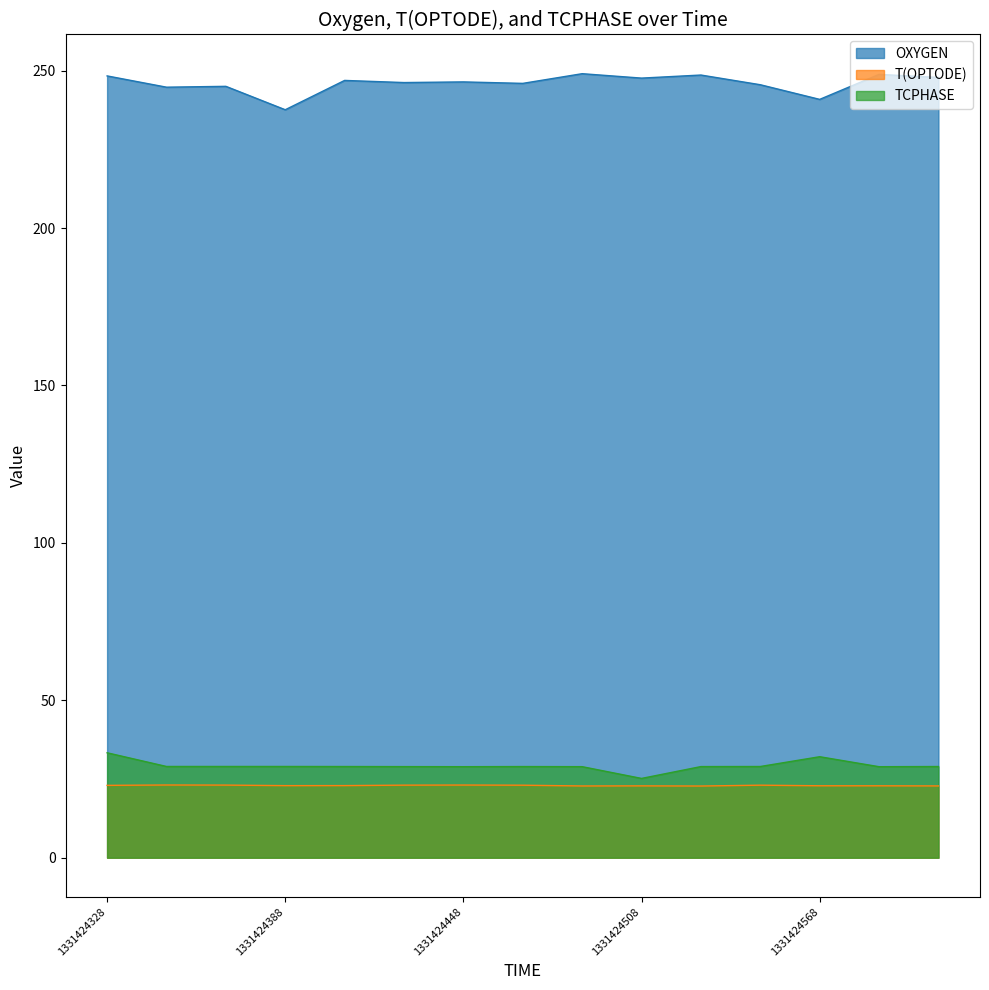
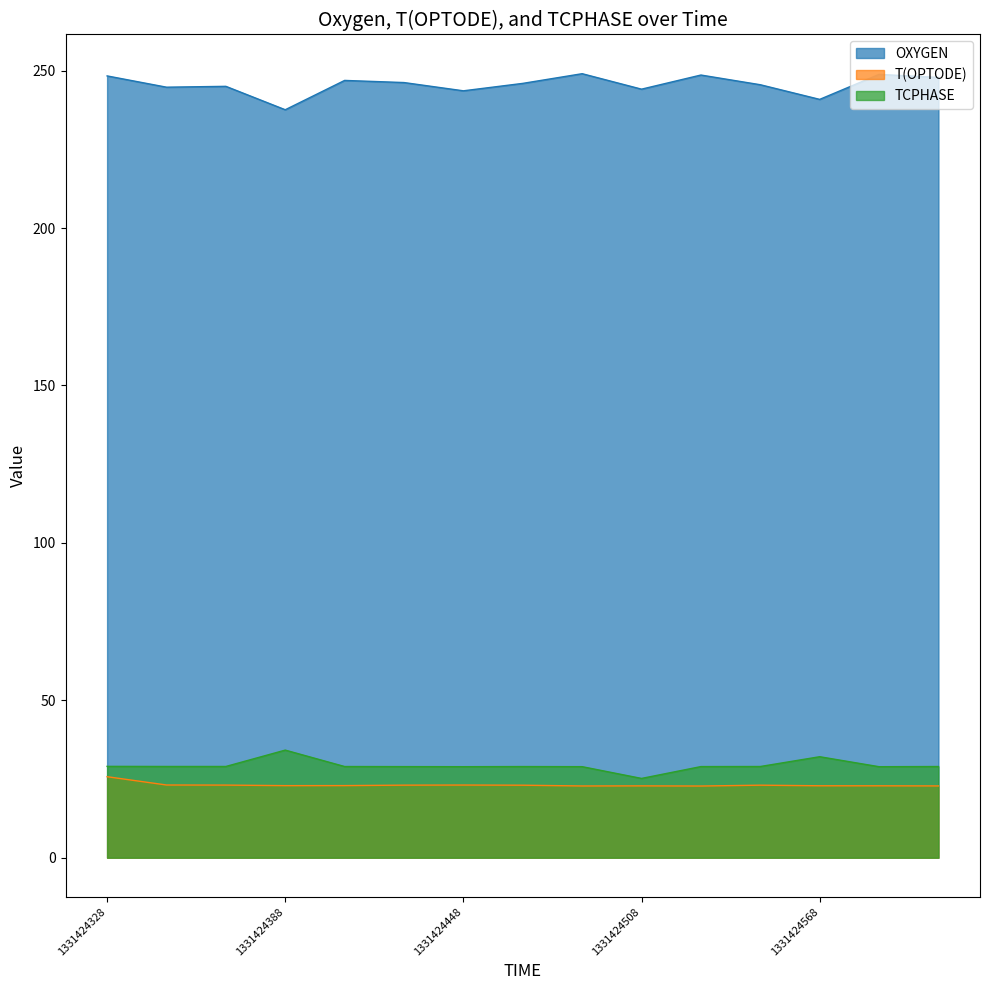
T(OPTODE), 1331424328: 23 -> 26
TCPHASE, 1331424328: 33 -> 29
TCPHASE, 1331424388: 29 -> 34
OXYGEN, 1331424448: 246 -> 244
OXYGEN, 1331424508: 248 -> 244
